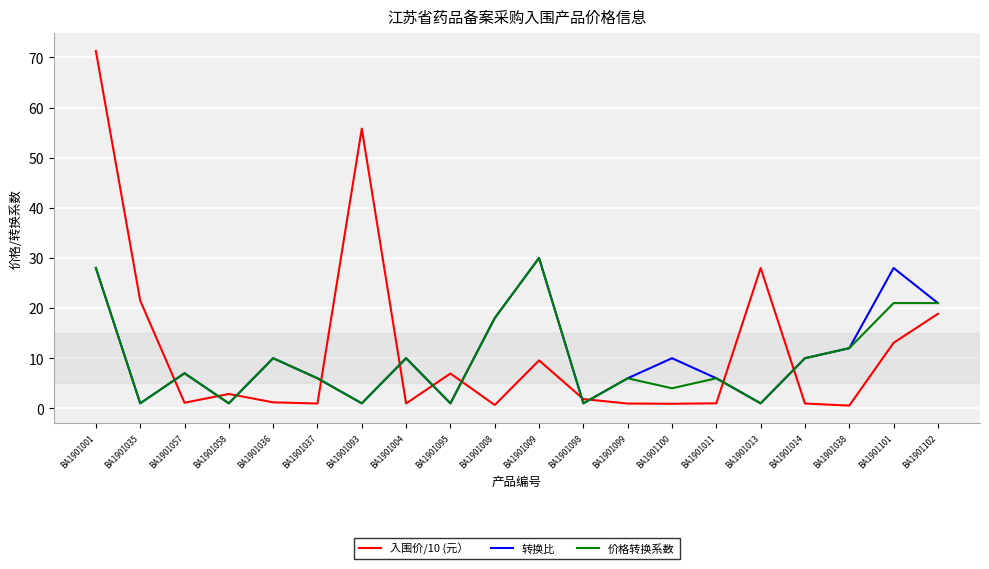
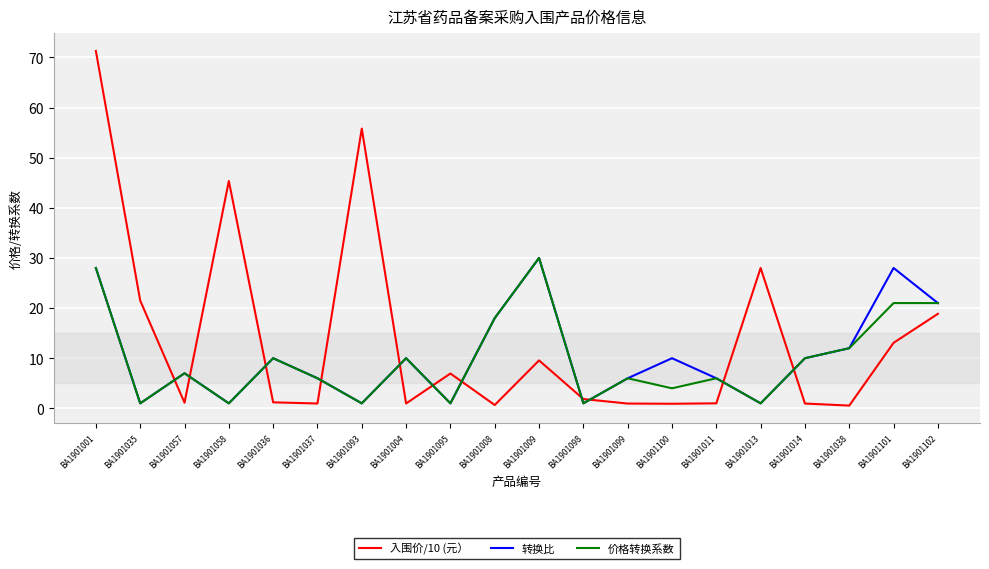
入围价/10 (元）, BA1901058: 3 -> 45
